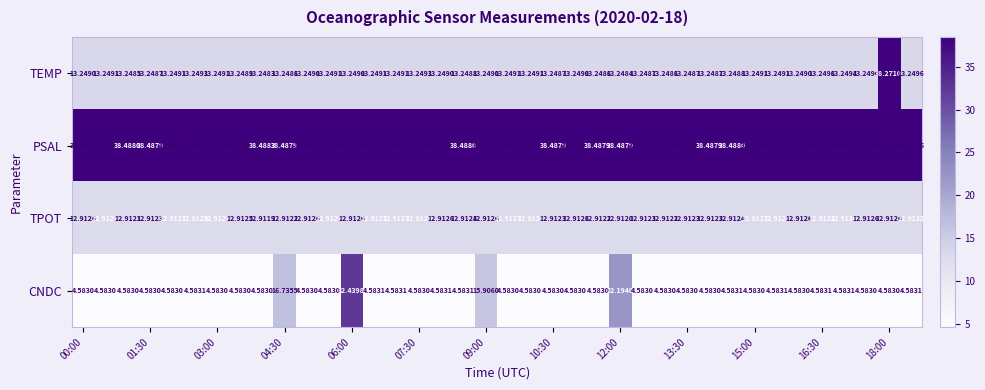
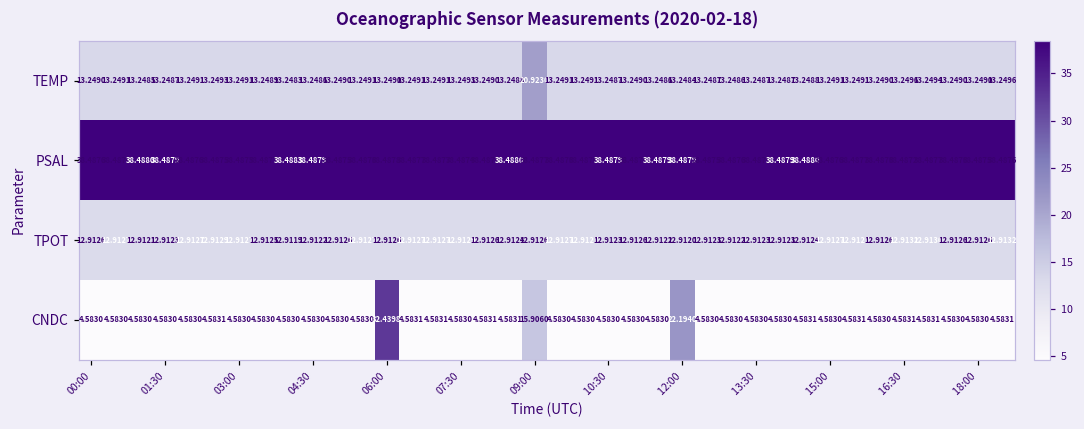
TEMP, 09:00: 13.2490 -> 20.9230
TEMP, 18:00: 38.2710 -> 13.2490
CNDC, 04:30: 16.7355 -> 4.5830
